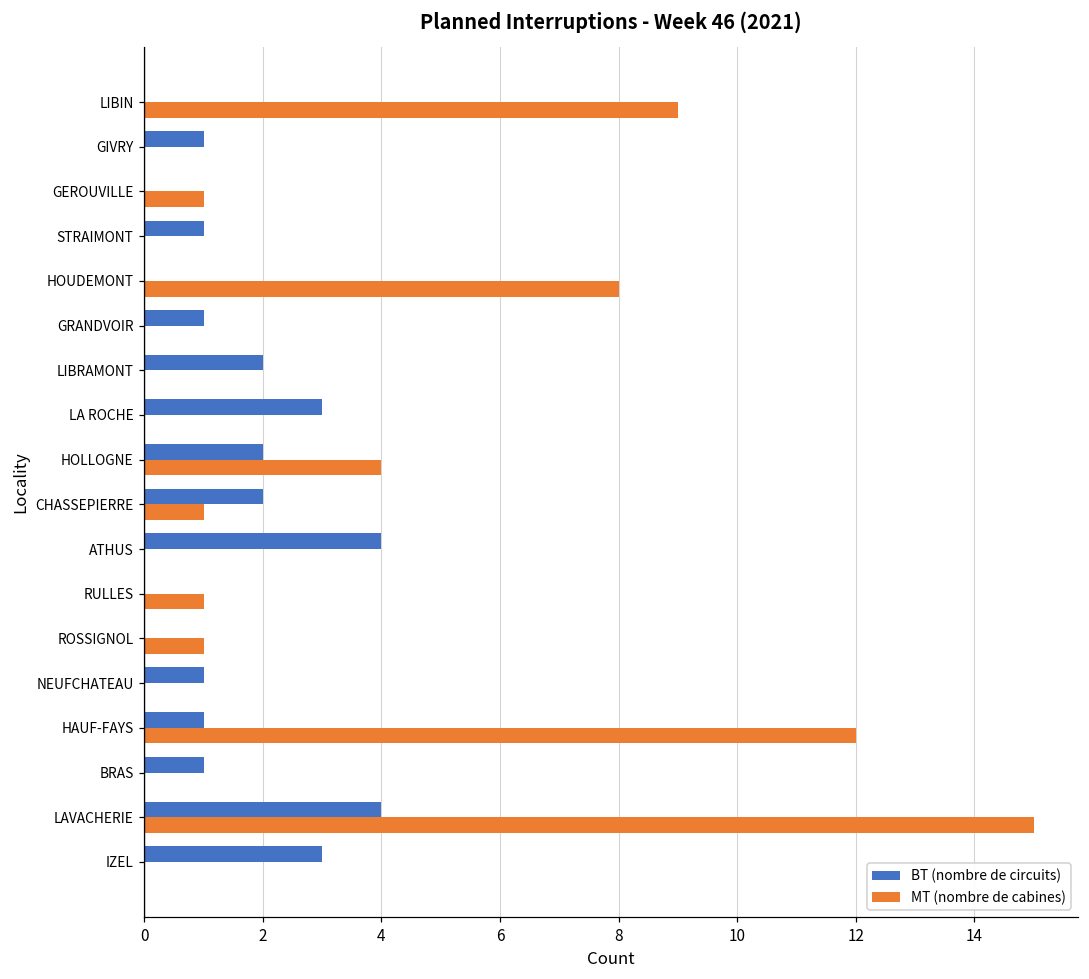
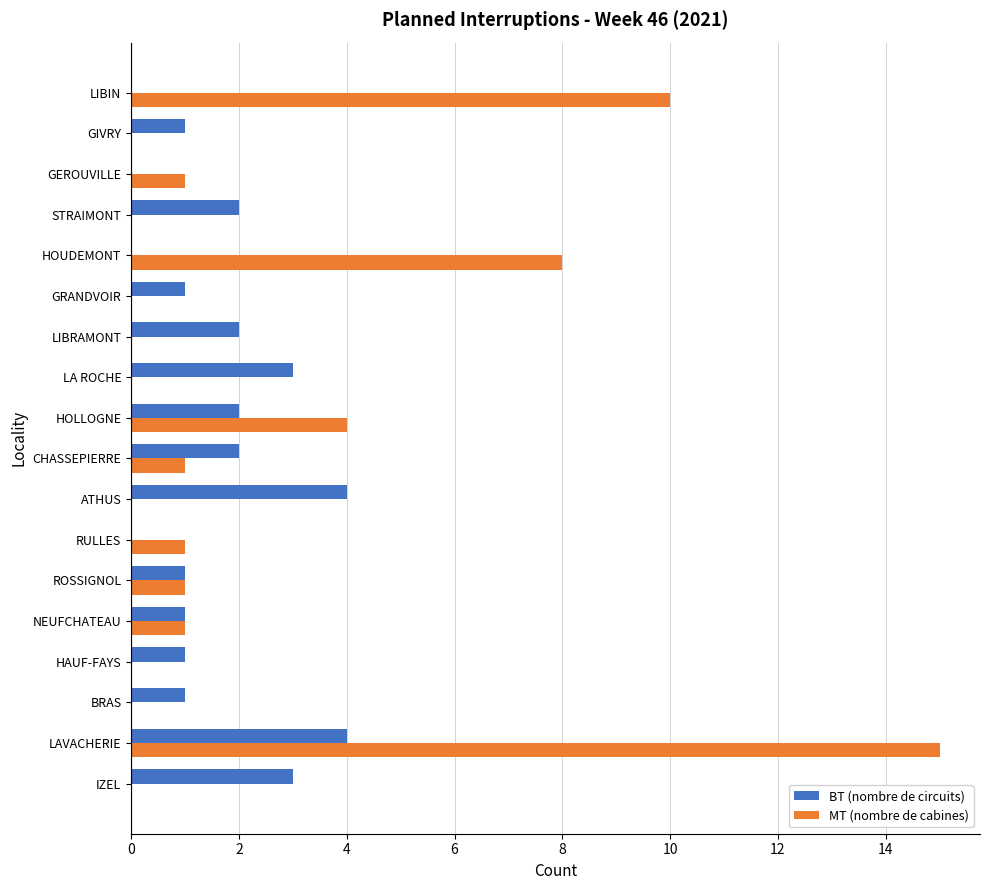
MT (nombre de cabines), LIBIN: 9 -> 10
BT (nombre de circuits), STRAIMONT: 1 -> 2
BT (nombre de circuits), ROSSIGNOL: 0 -> 1
MT (nombre de cabines), NEUFCHATEAU: 0 -> 1
MT (nombre de cabines), HAUF-FAYS: 12 -> 0
